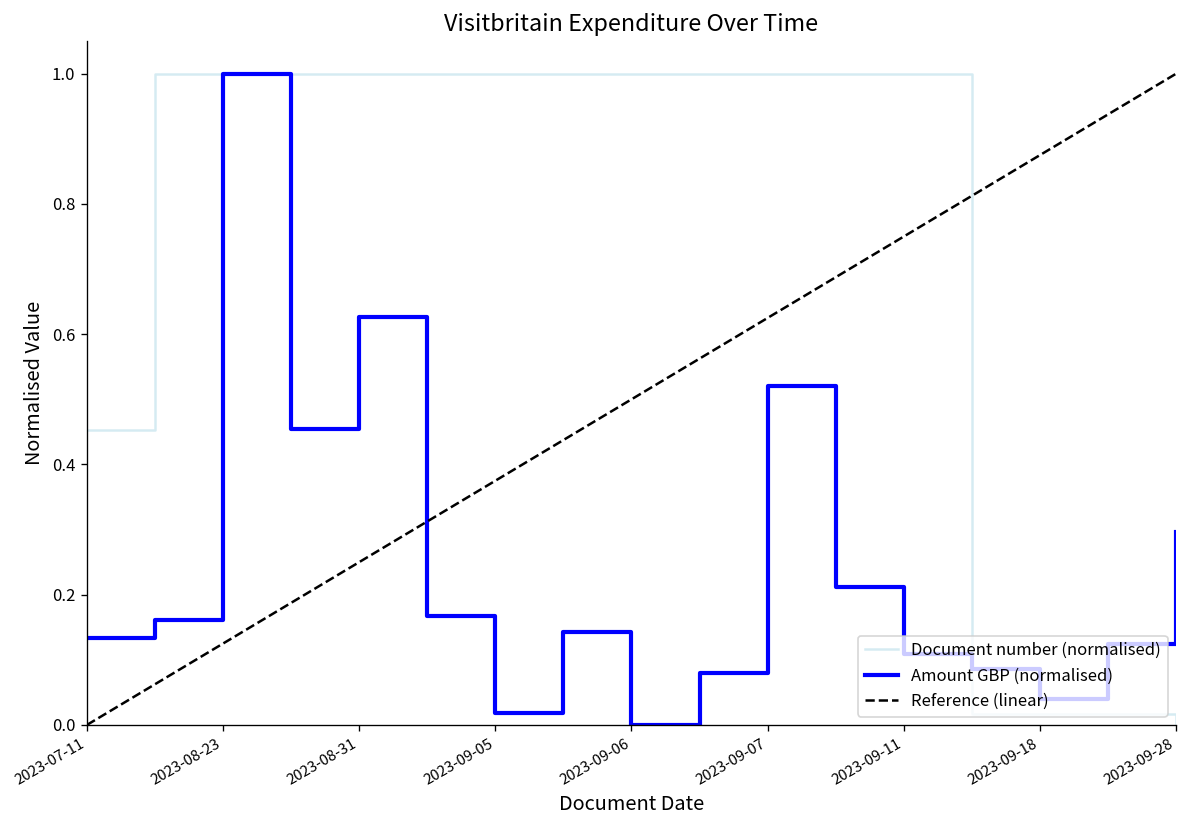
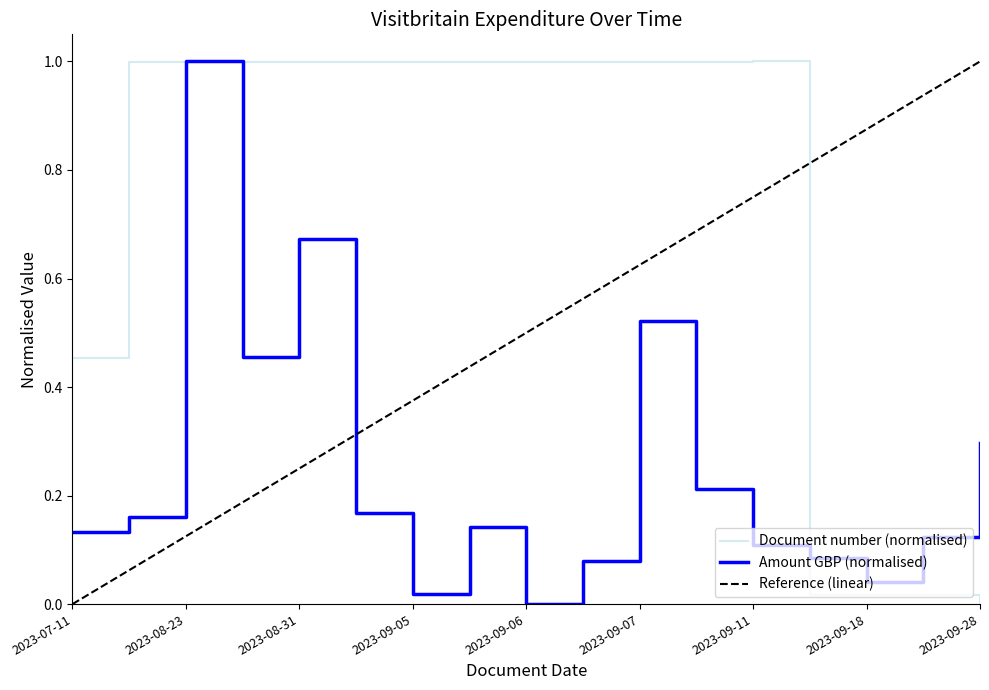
Amount GBP (normalised), 2023-08-31: 0.63 -> 0.67
